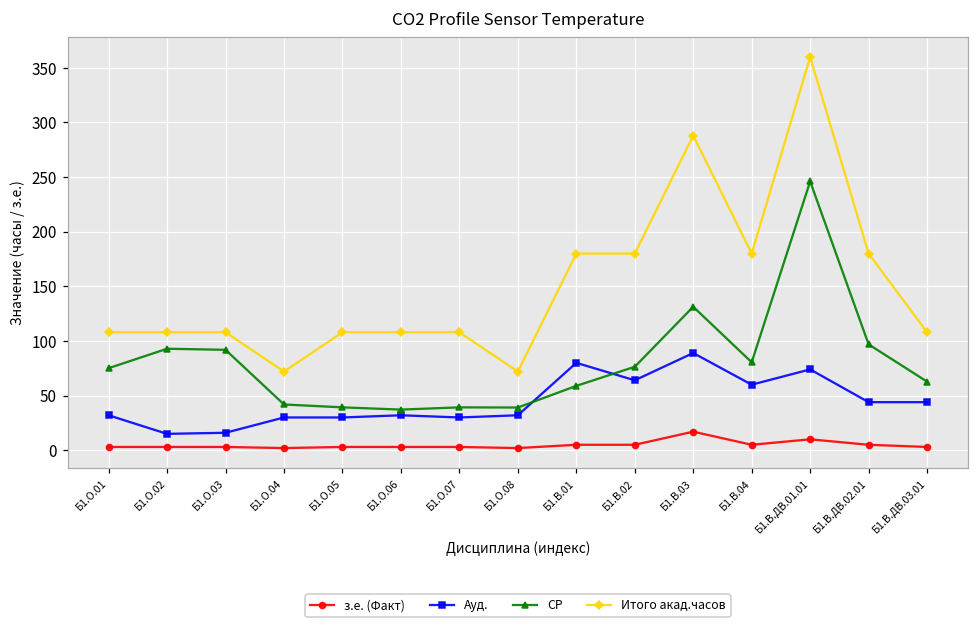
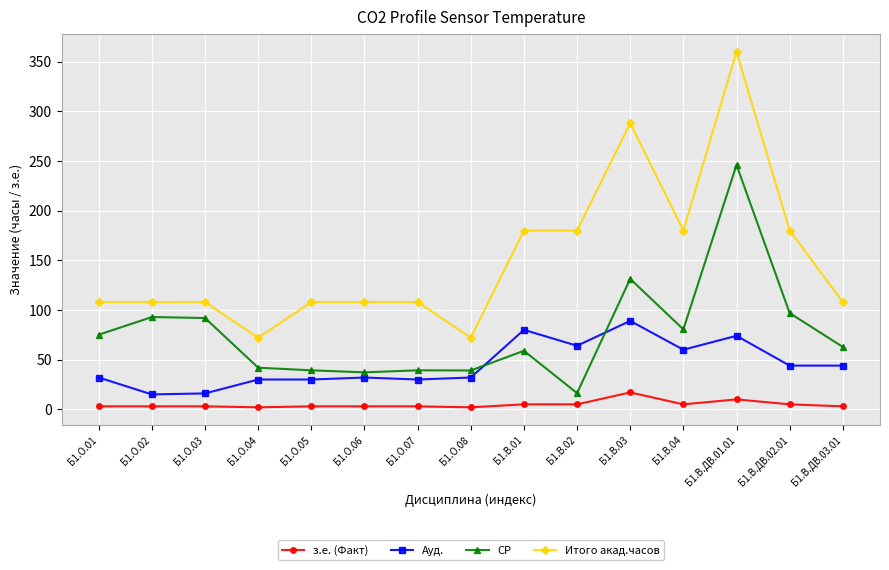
СР, Б1.В.02: 80 -> 20
